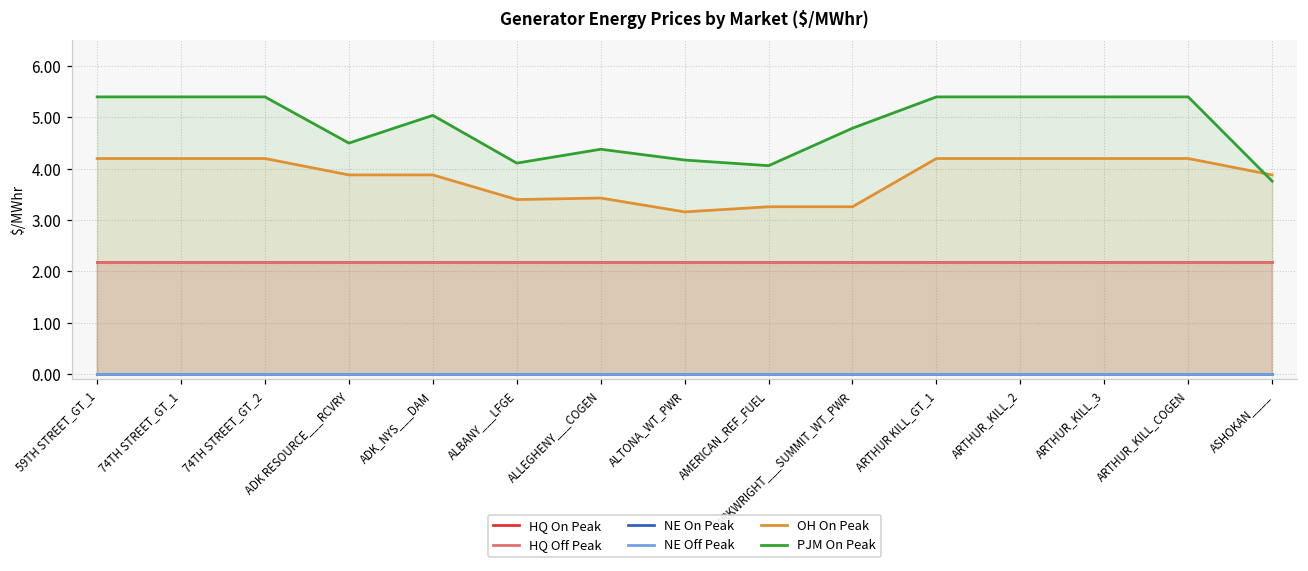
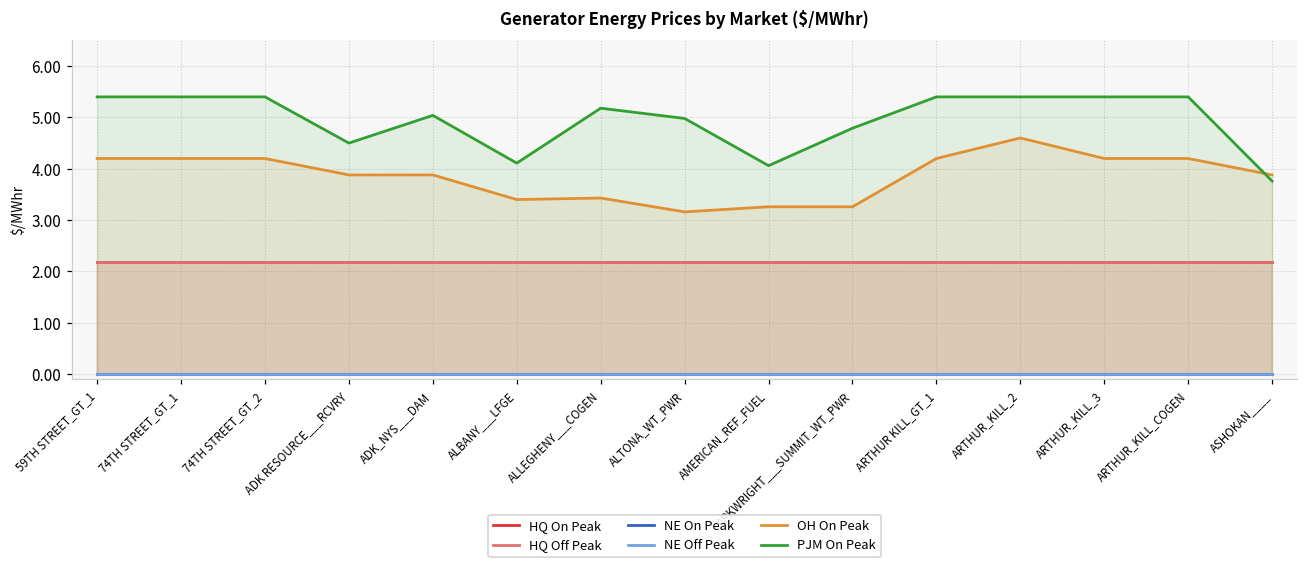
PJM On Peak, ALLEGHENY___COGEN: 4.4 -> 5.2
PJM On Peak, ALTONA_WT_PWR: 4.2 -> 5.0
OH On Peak, ARTHUR_KILL_2: 4.2 -> 4.6
